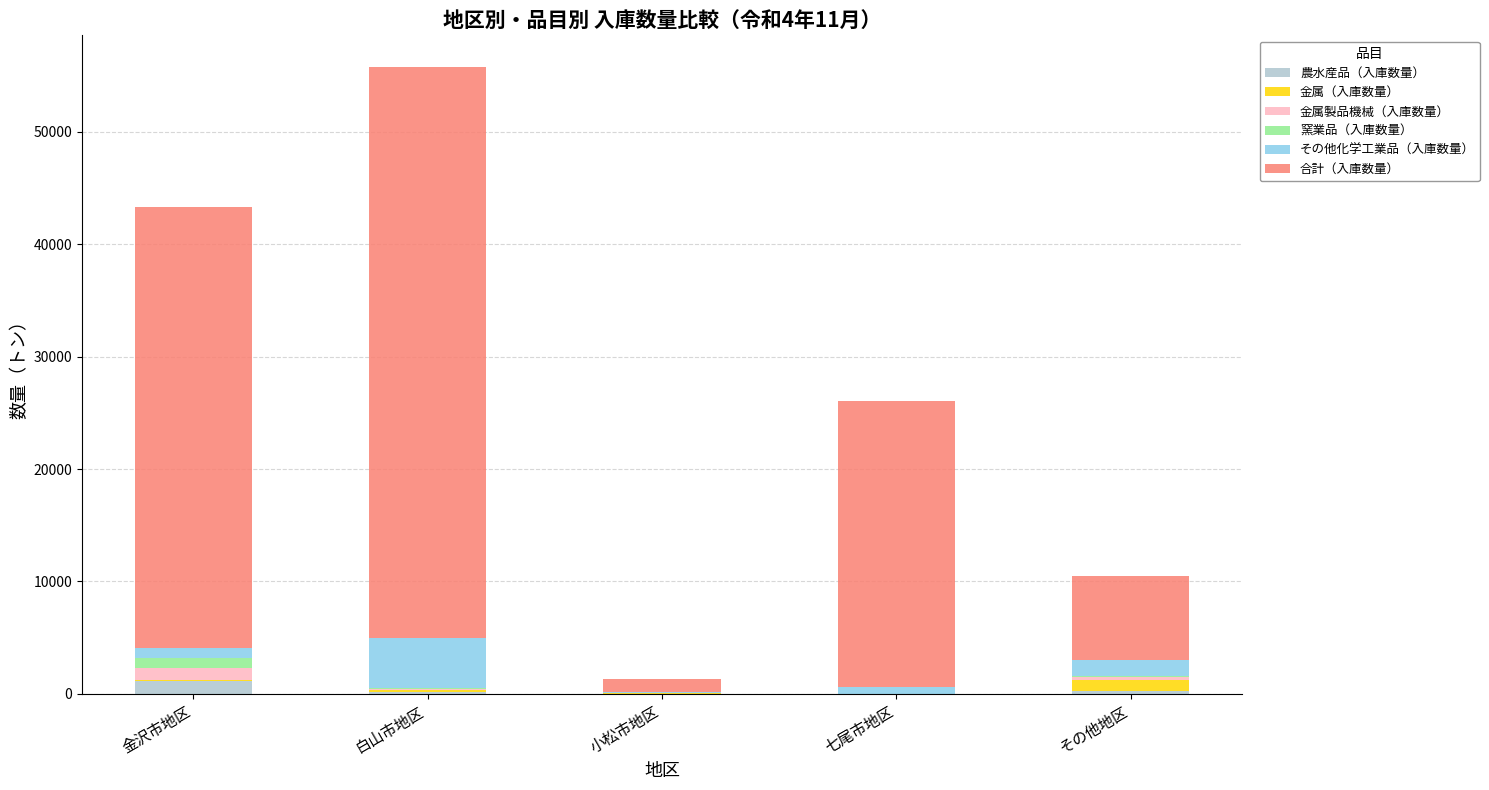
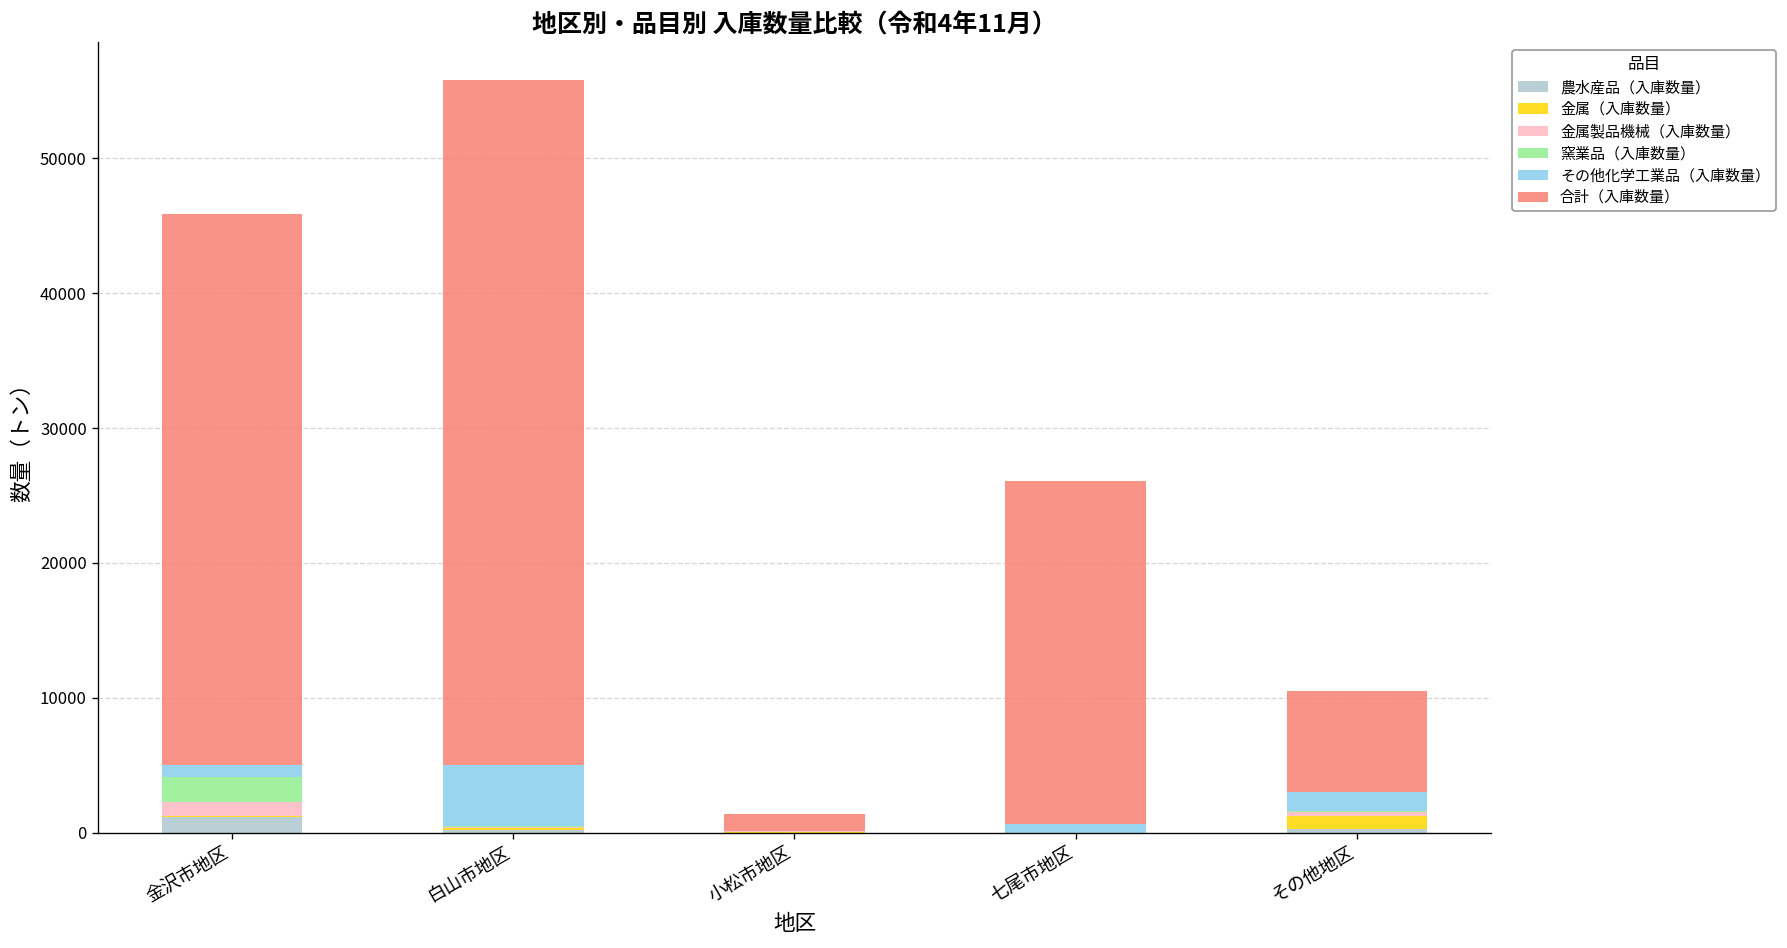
窯業品（入庫数量）, 金沢市地区: 1000 -> 1900
合計（入庫数量）, 金沢市地区: 39200 -> 40900
